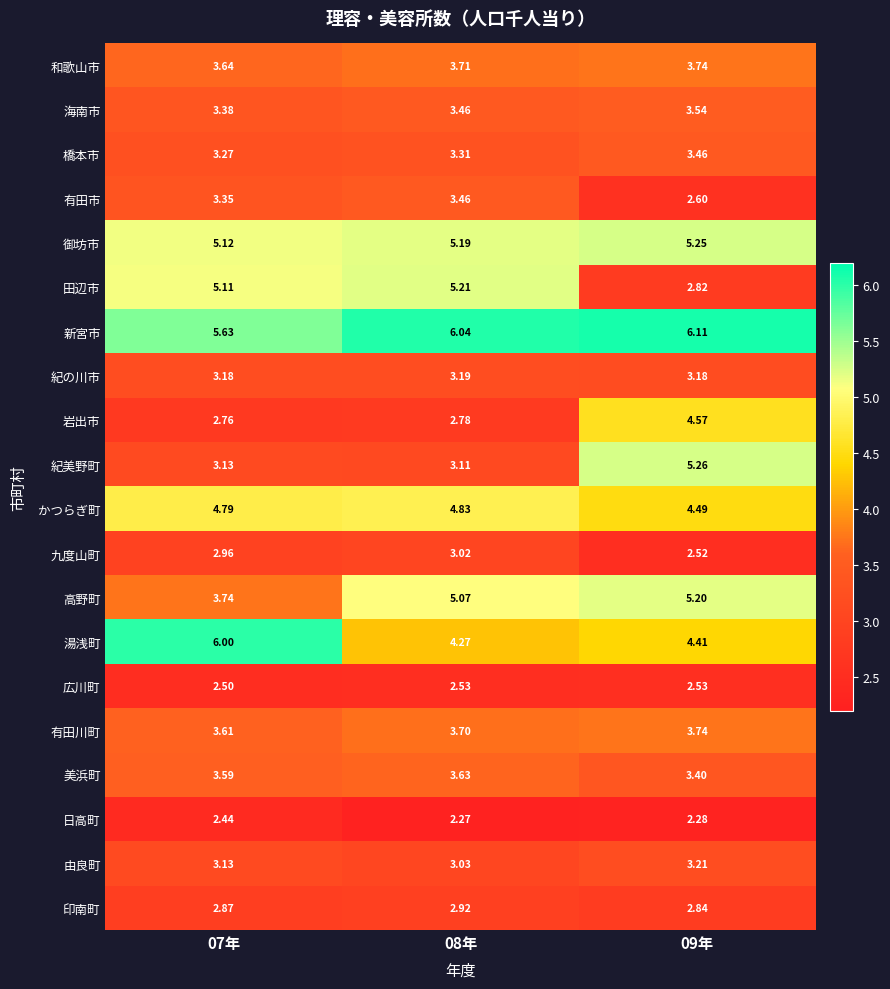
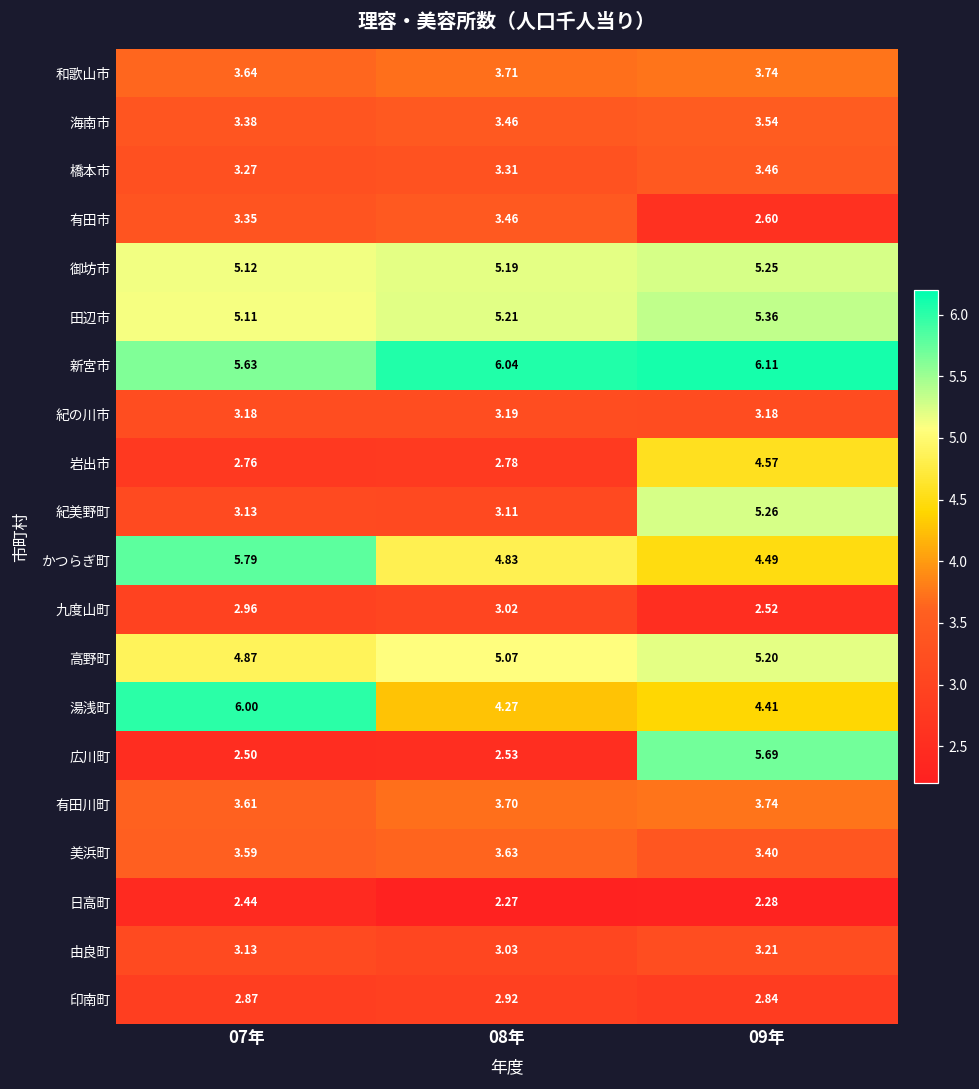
田辺市, 09年: 2.82 -> 5.36
かつらぎ町, 07年: 4.79 -> 5.79
高野町, 07年: 3.74 -> 4.87
広川町, 09年: 2.53 -> 5.69
